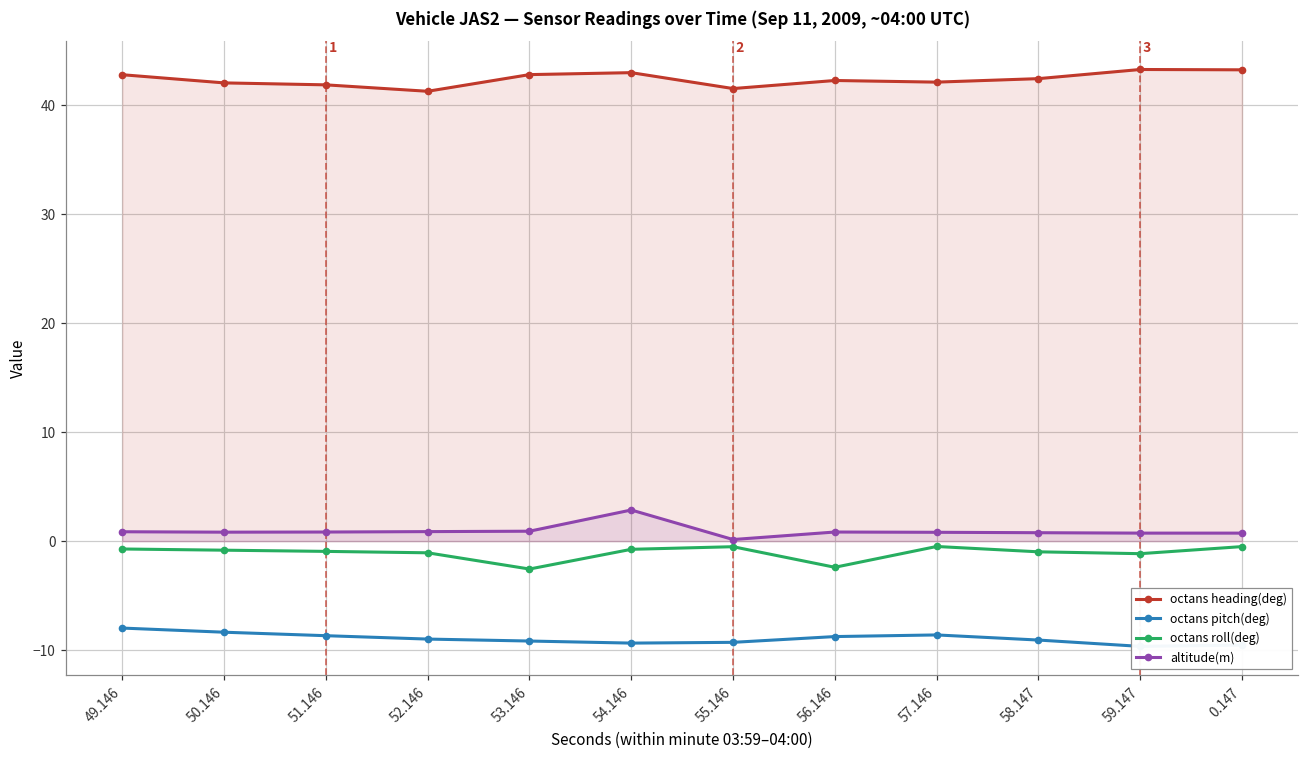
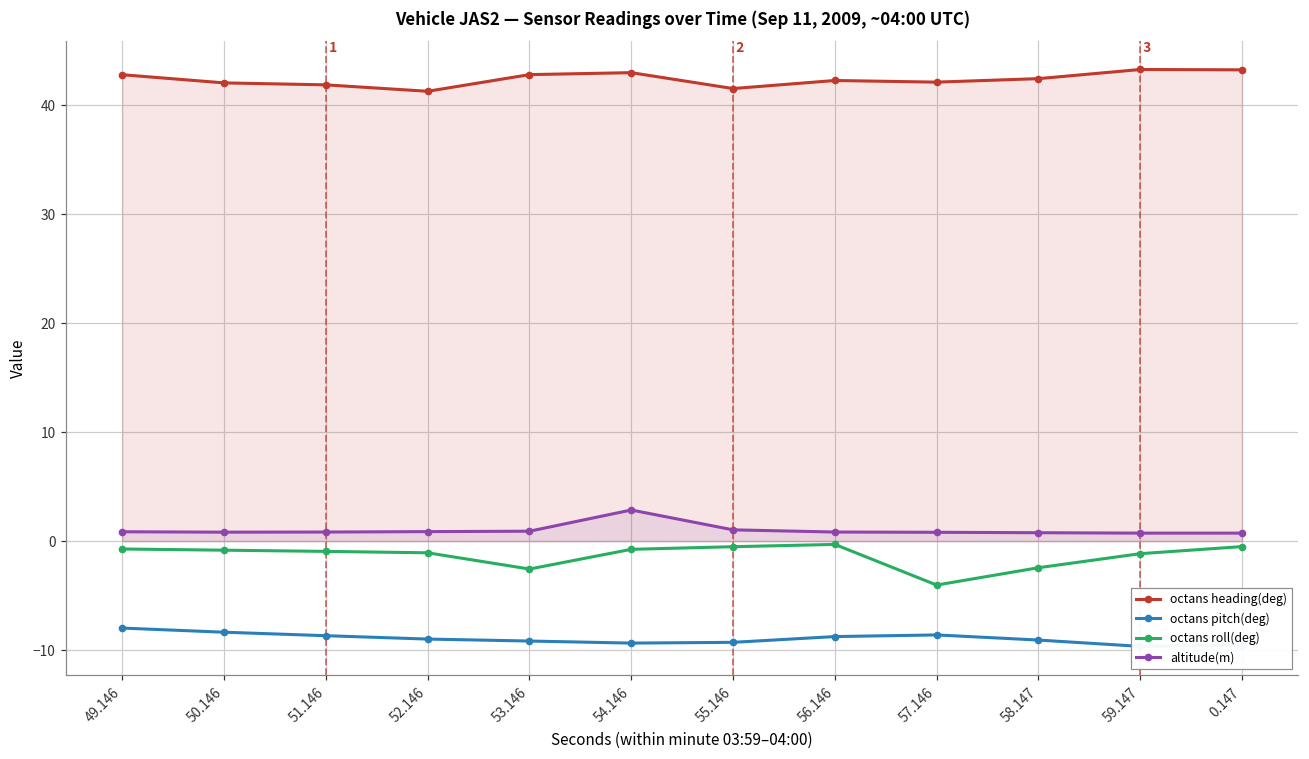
altitude(m), 55.146: 0 -> 1
octans roll(deg), 56.146: -2 -> 0
octans roll(deg), 57.146: 0 -> -4
octans roll(deg), 58.147: -1 -> -2
